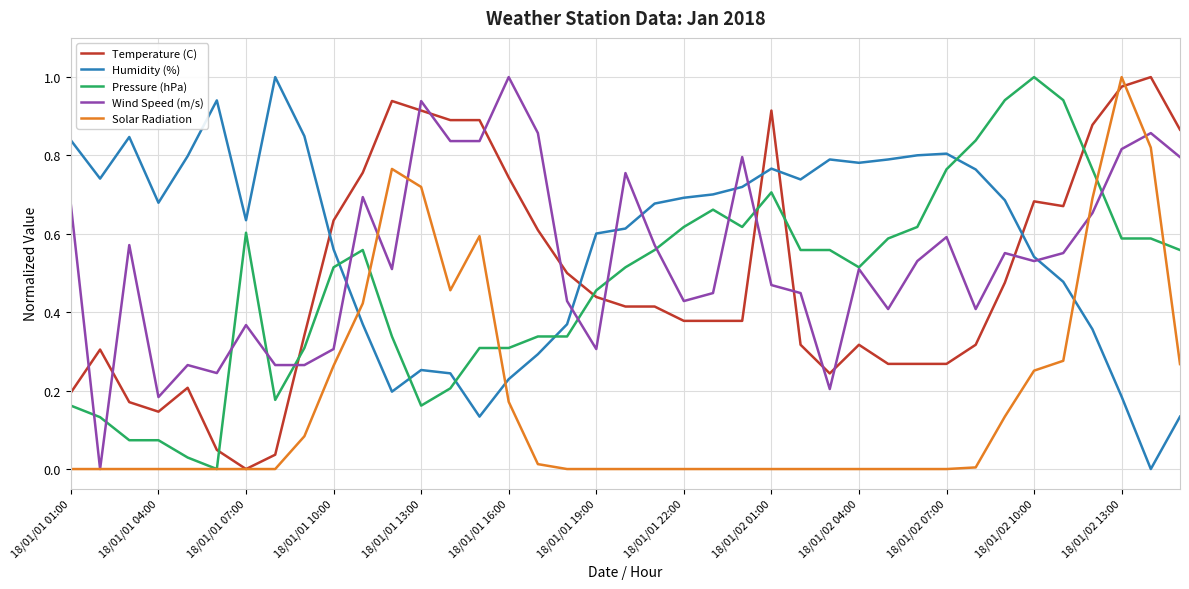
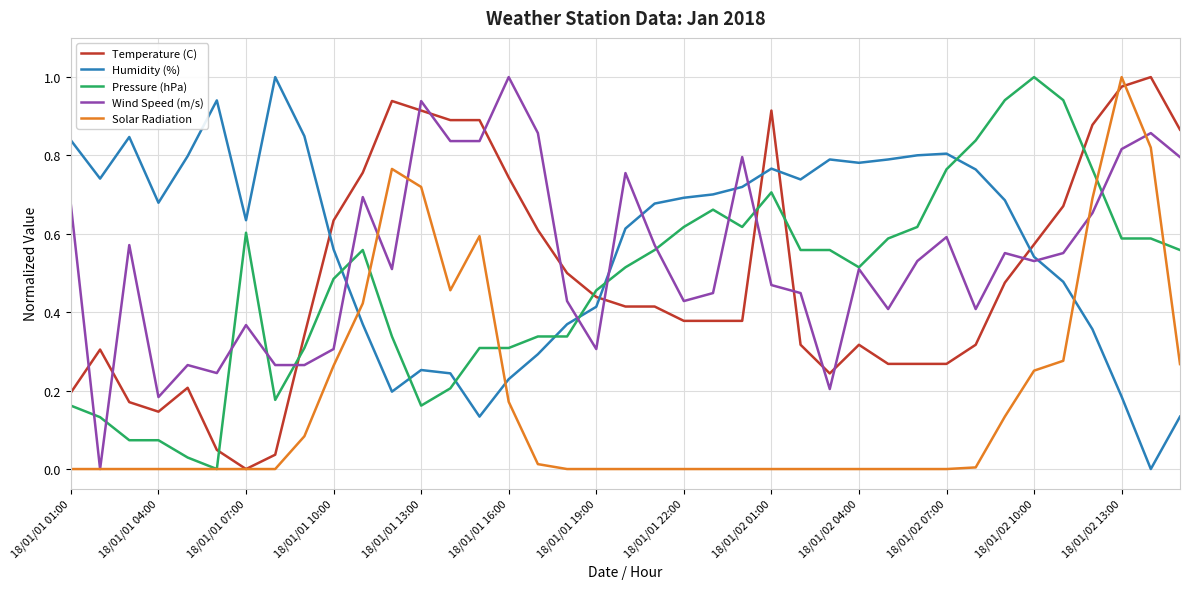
Pressure (hPa), 18/01/01 10:00: 0.51 -> 0.49
Humidity (%), 18/01/01 19:00: 0.60 -> 0.41
Temperature (C), 18/01/02 10:00: 0.68 -> 0.57
